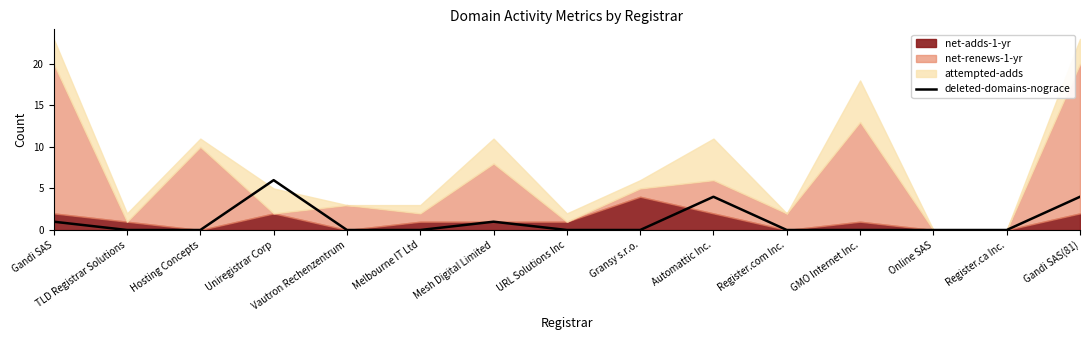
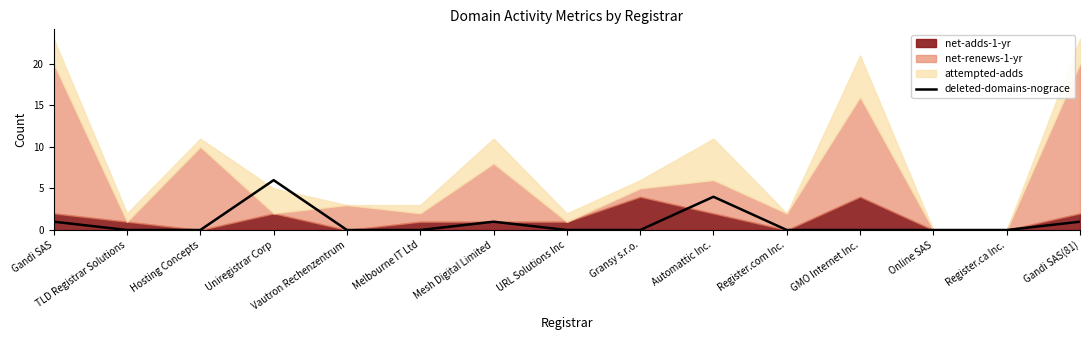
net-adds-1-yr, GMO Internet Inc.: 1 -> 4
deleted-domains-nograce, Gandi SAS(81): 4 -> 1
